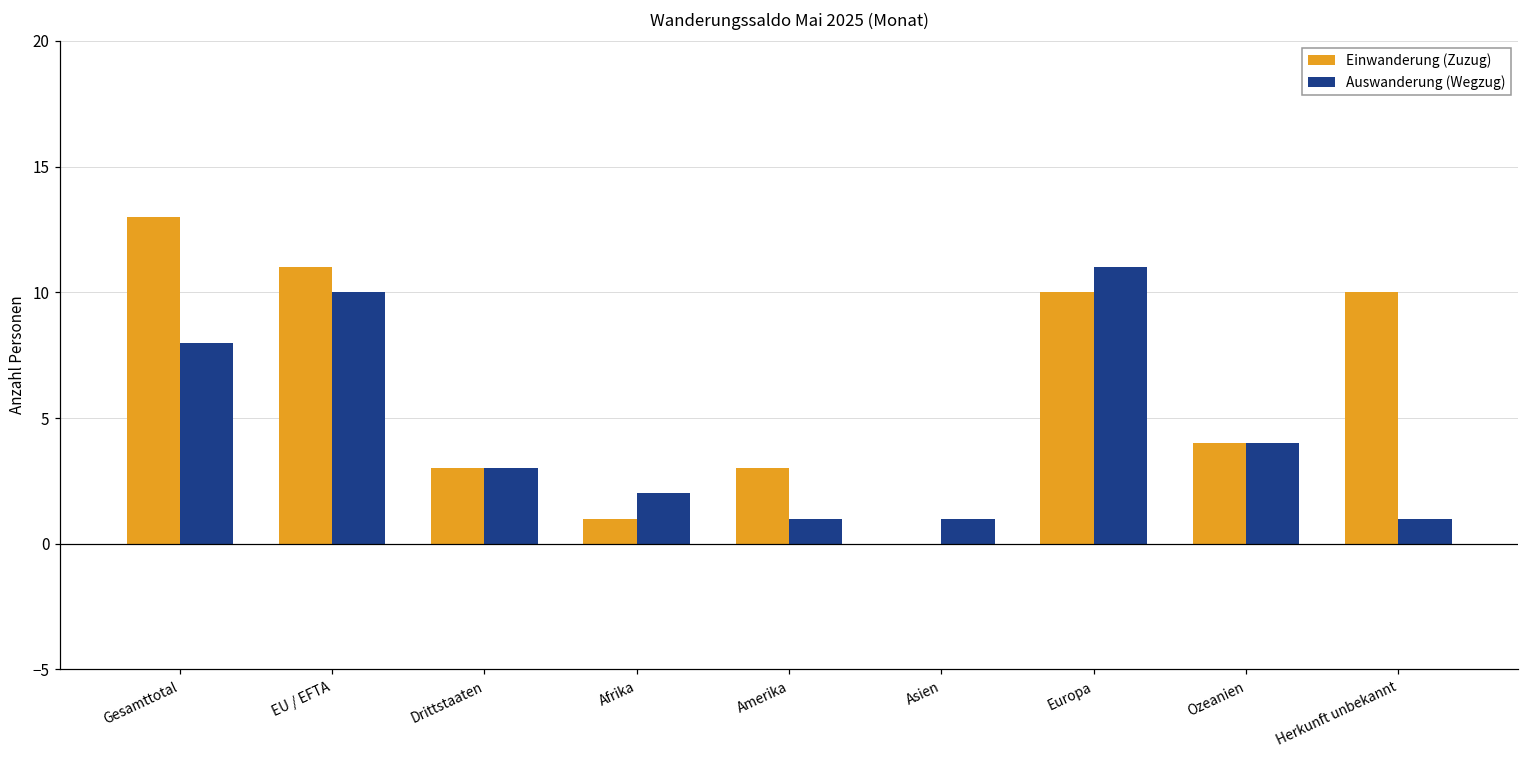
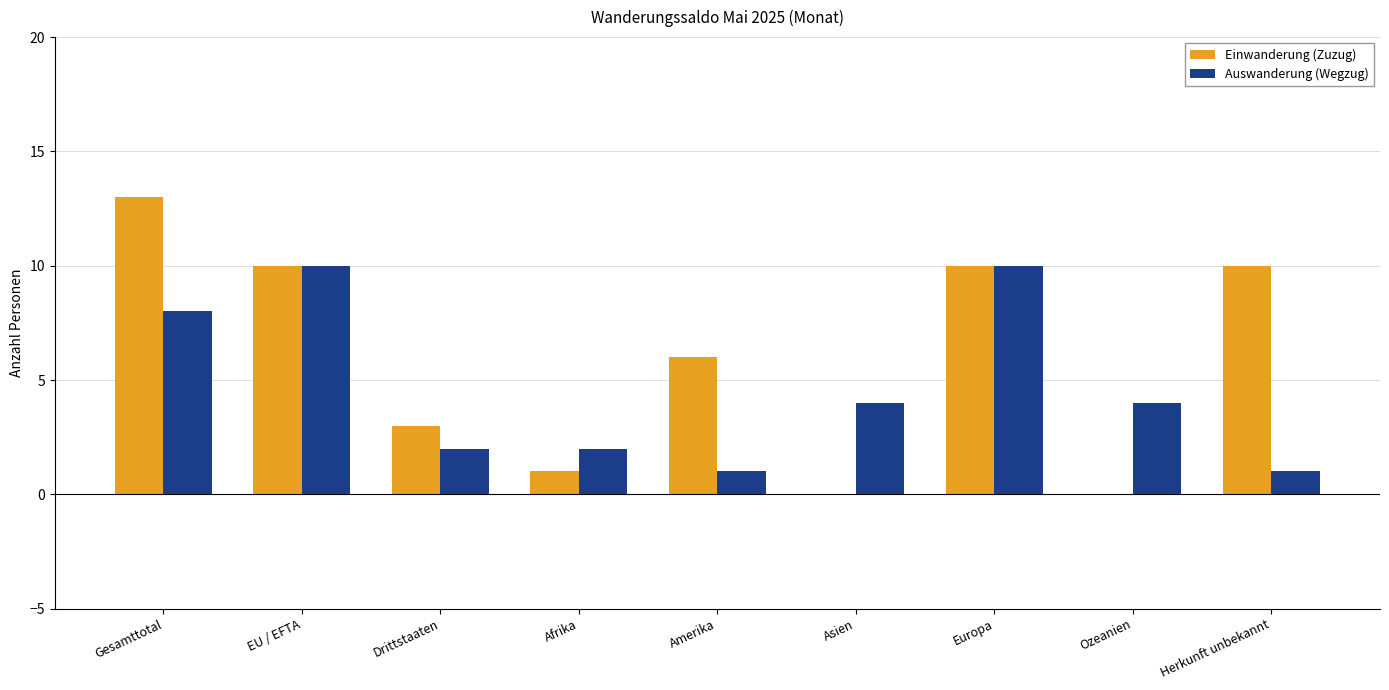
Einwanderung (Zuzug), EU / EFTA: 11 -> 10
Auswanderung (Wegzug), Drittstaaten: 3 -> 2
Einwanderung (Zuzug), Amerika: 3 -> 6
Auswanderung (Wegzug), Asien: 1 -> 4
Auswanderung (Wegzug), Europa: 11 -> 10
Einwanderung (Zuzug), Ozeanien: 4 -> 0
